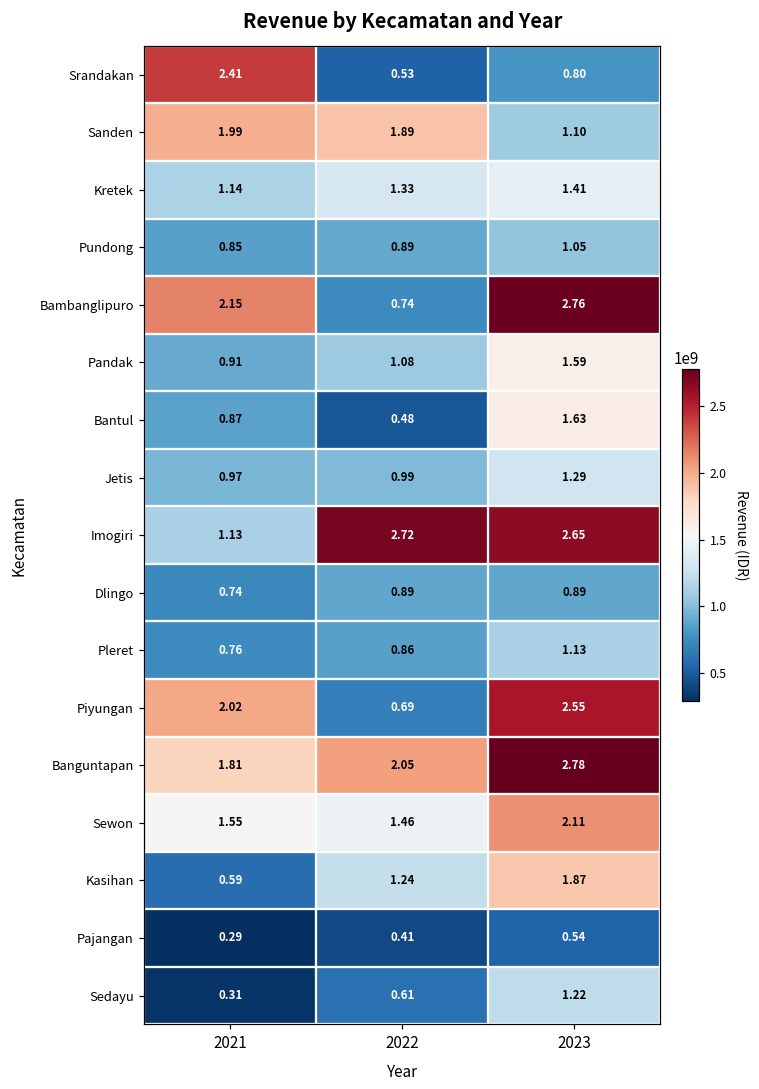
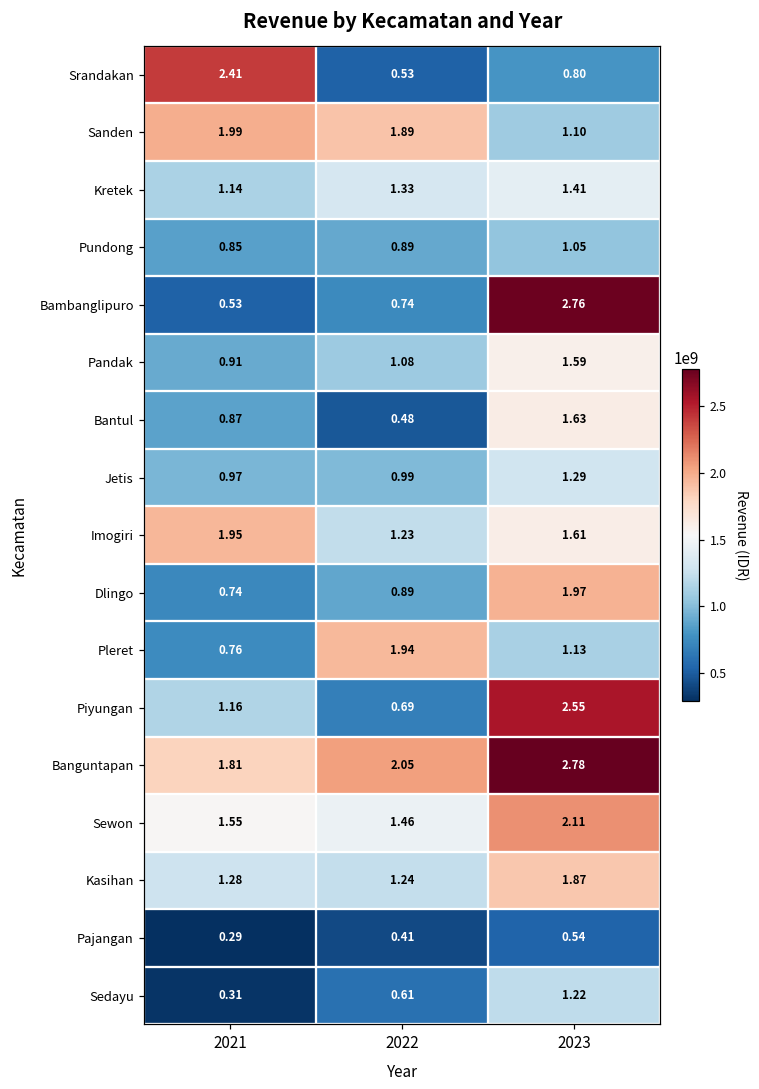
Bambanglipuro, 2021: 2.15 -> 0.53
Imogiri, 2021: 1.13 -> 1.95
Imogiri, 2022: 2.72 -> 1.23
Imogiri, 2023: 2.65 -> 1.61
Dlingo, 2023: 0.89 -> 1.97
Pleret, 2022: 0.86 -> 1.94
Piyungan, 2021: 2.02 -> 1.16
Kasihan, 2021: 0.59 -> 1.28
